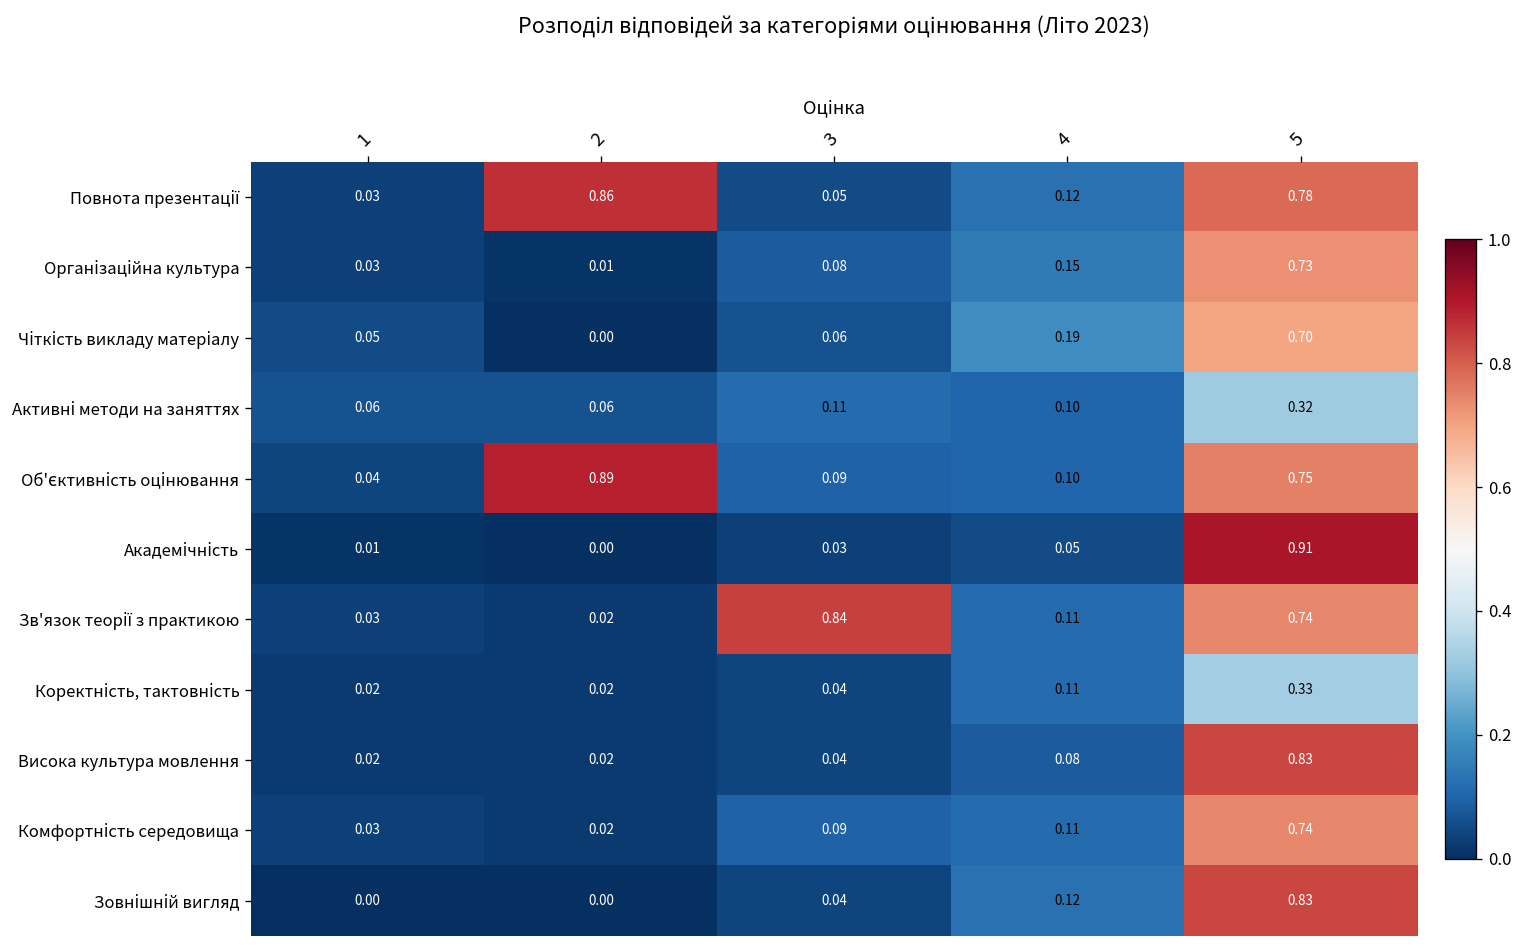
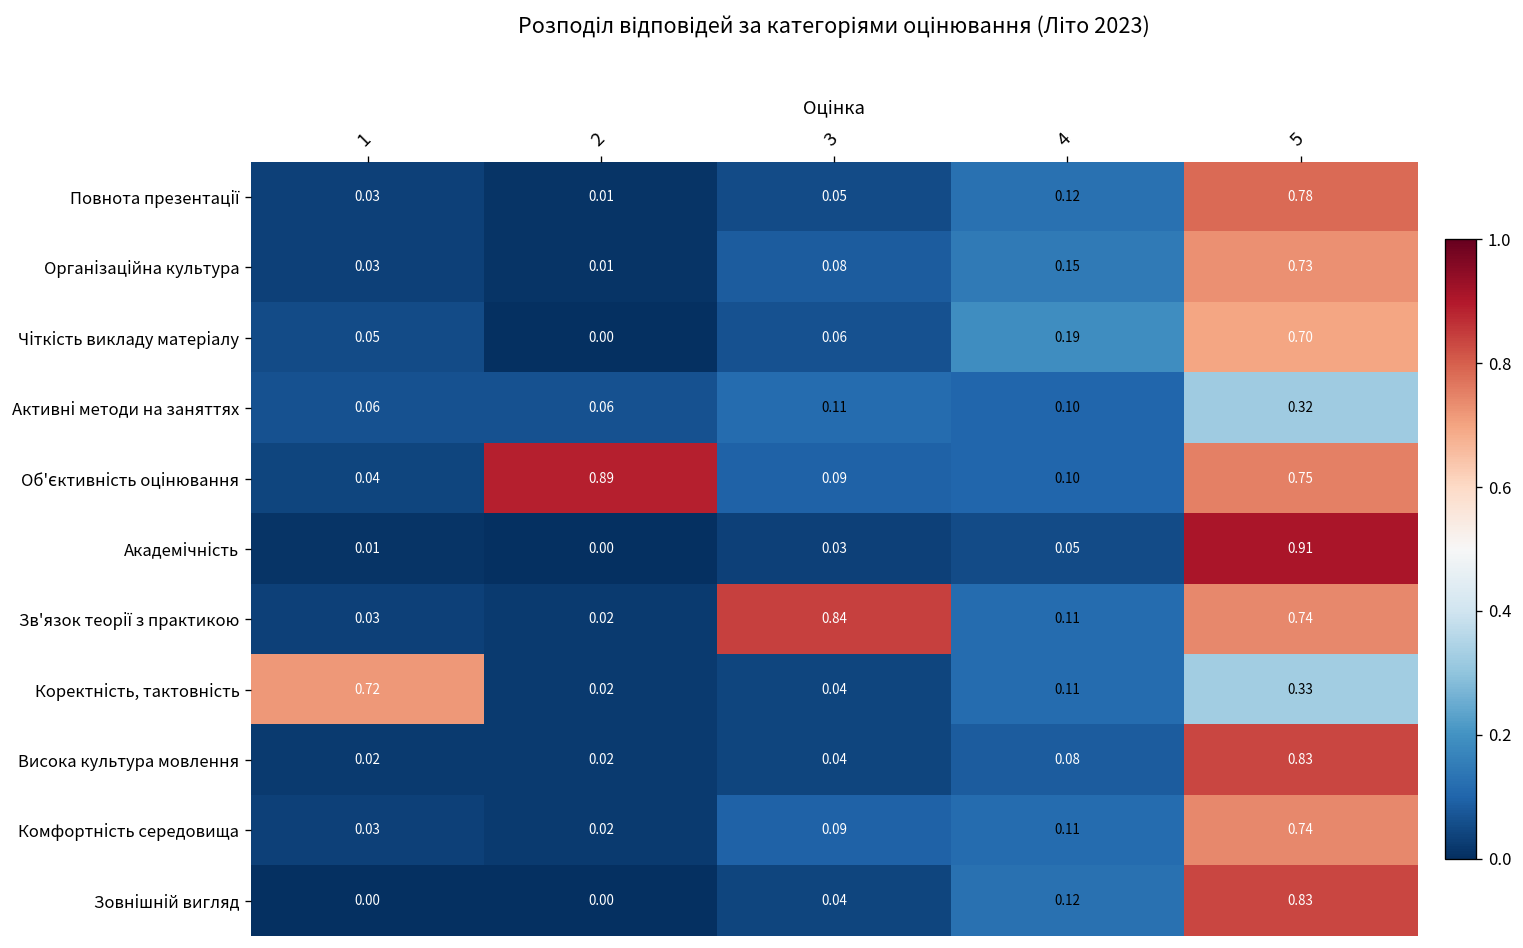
Повнота презентації, 2: 0.86 -> 0.01
Коректність, тактовність, 1: 0.02 -> 0.72
